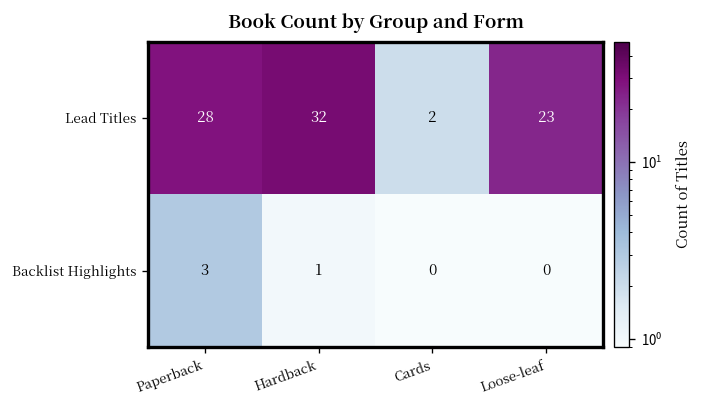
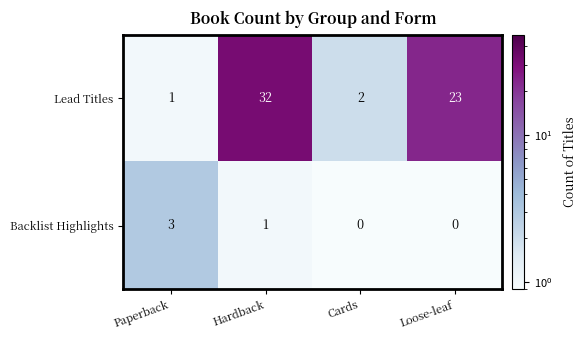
Lead Titles, Paperback: 28 -> 1
